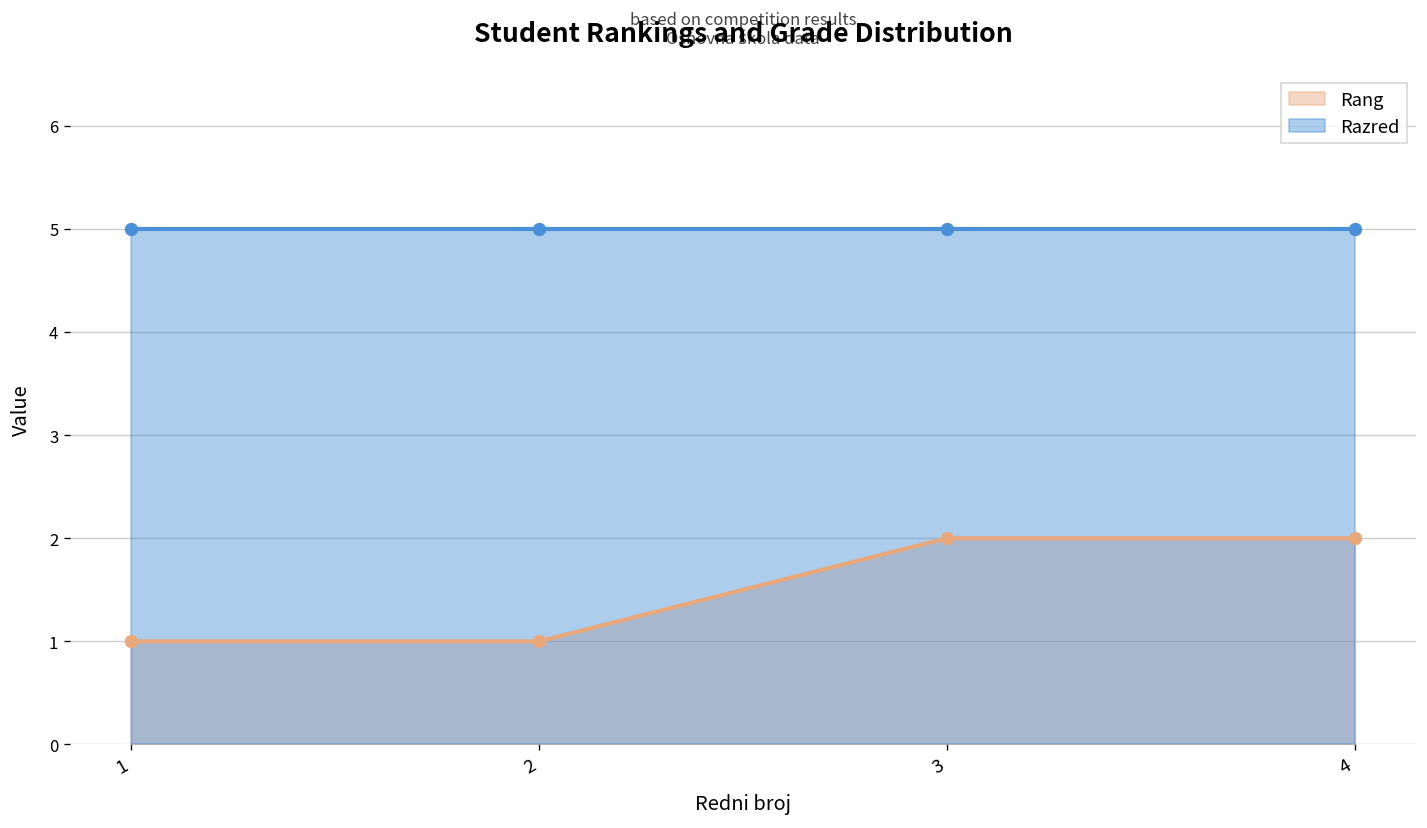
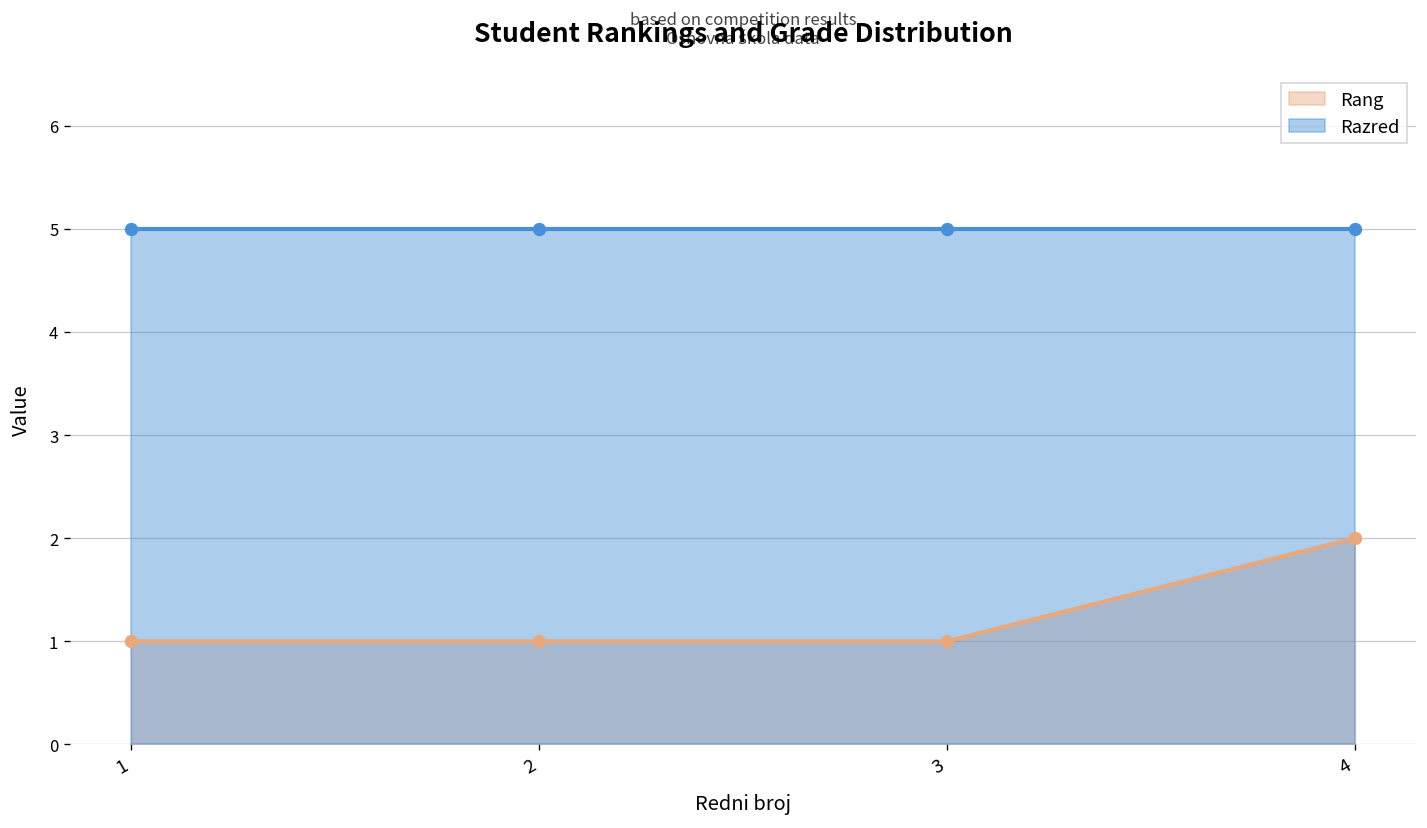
Rang, 3: 2 -> 1
